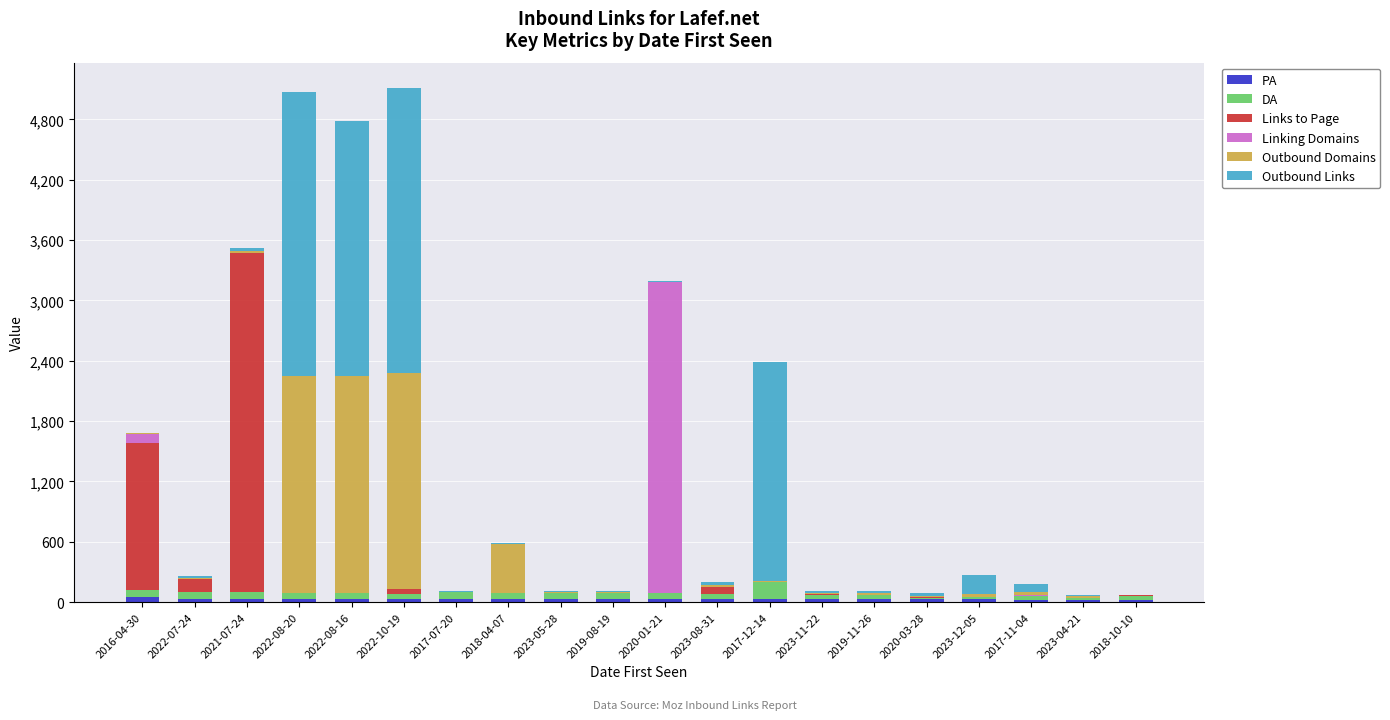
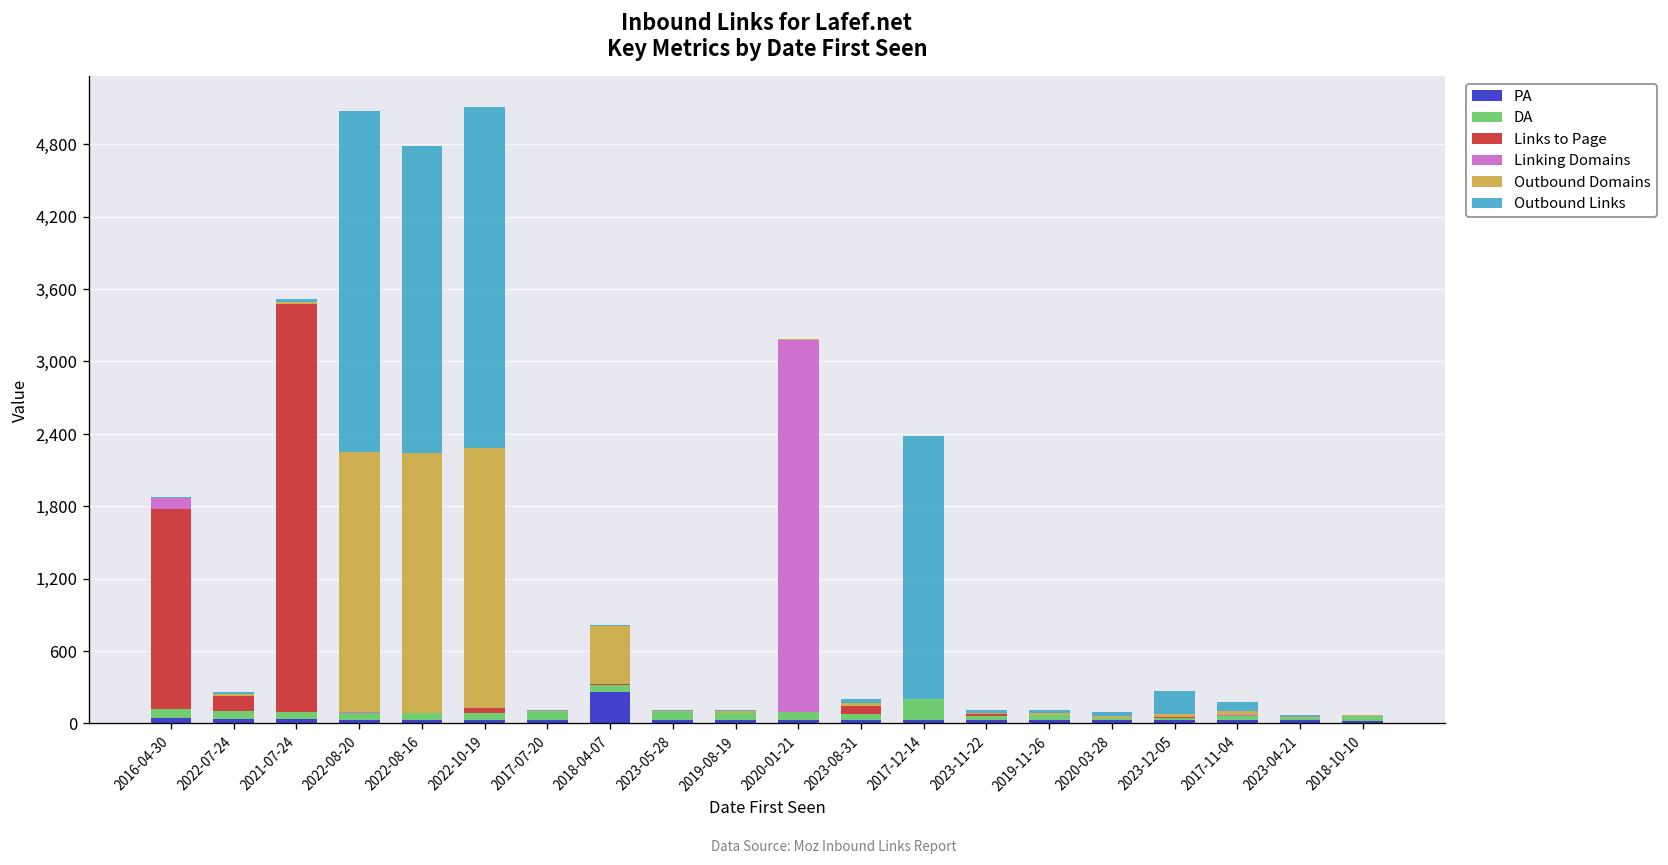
Links to Page, 2016-04-30: 1,460 -> 1,660
PA, 2018-04-07: 30 -> 260
